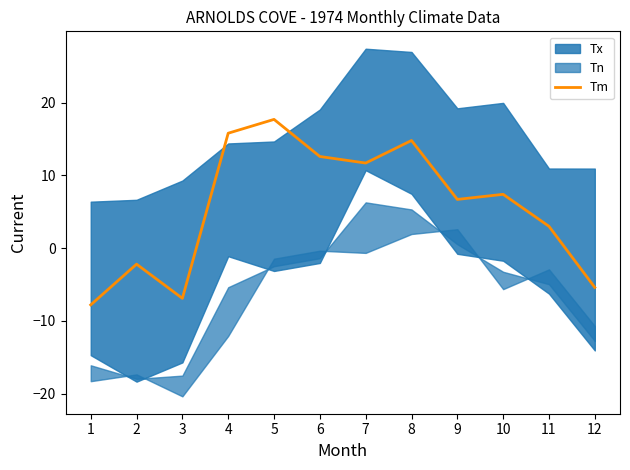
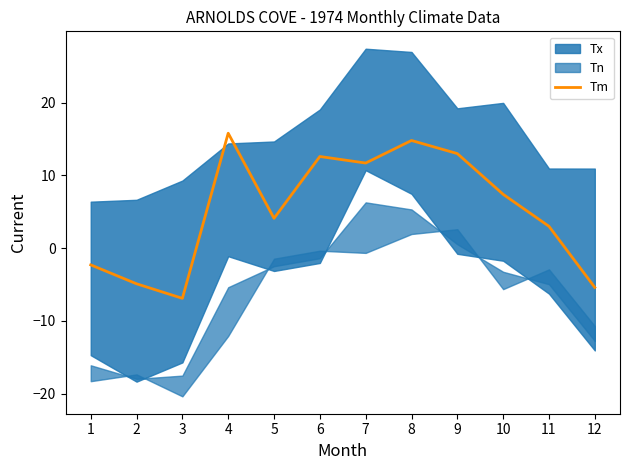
Tm, 1: -8 -> -2
Tm, 2: -2 -> -5
Tm, 5: 18 -> 4
Tm, 9: 7 -> 13
